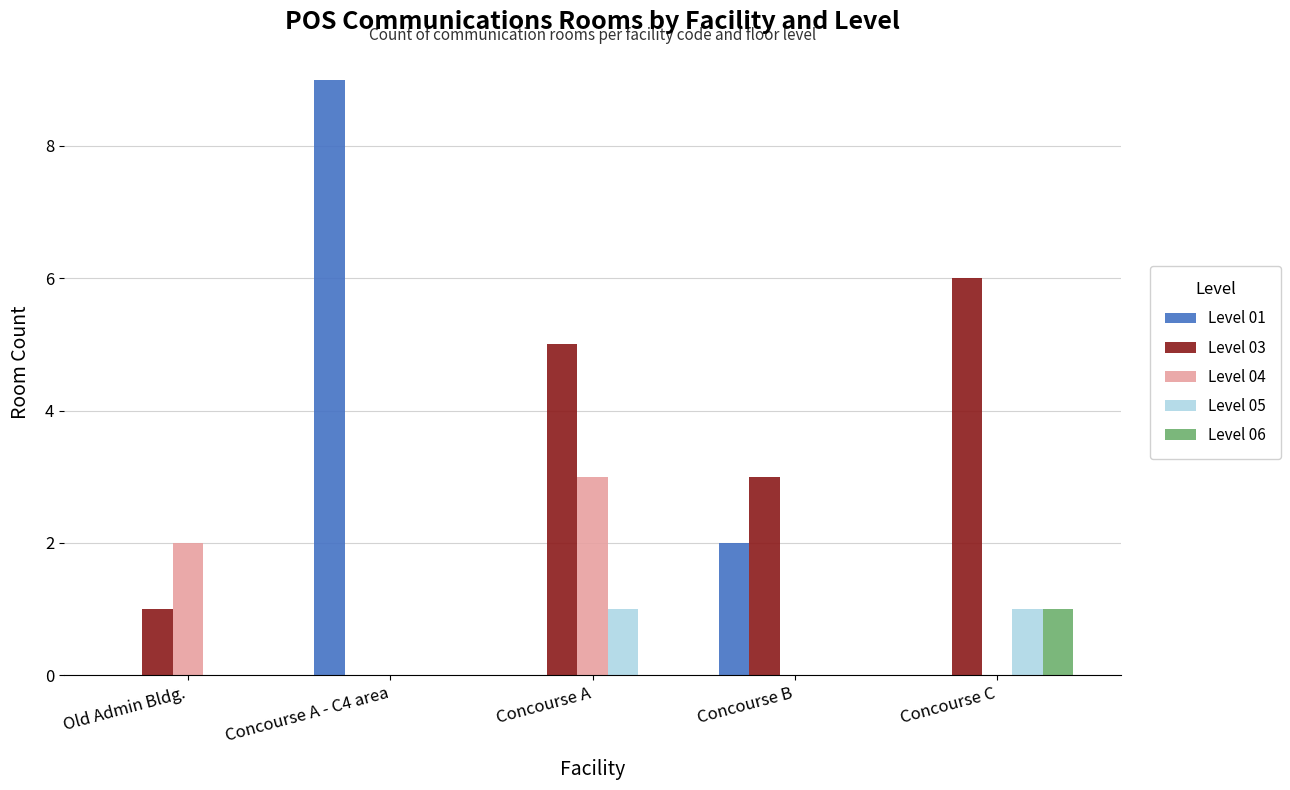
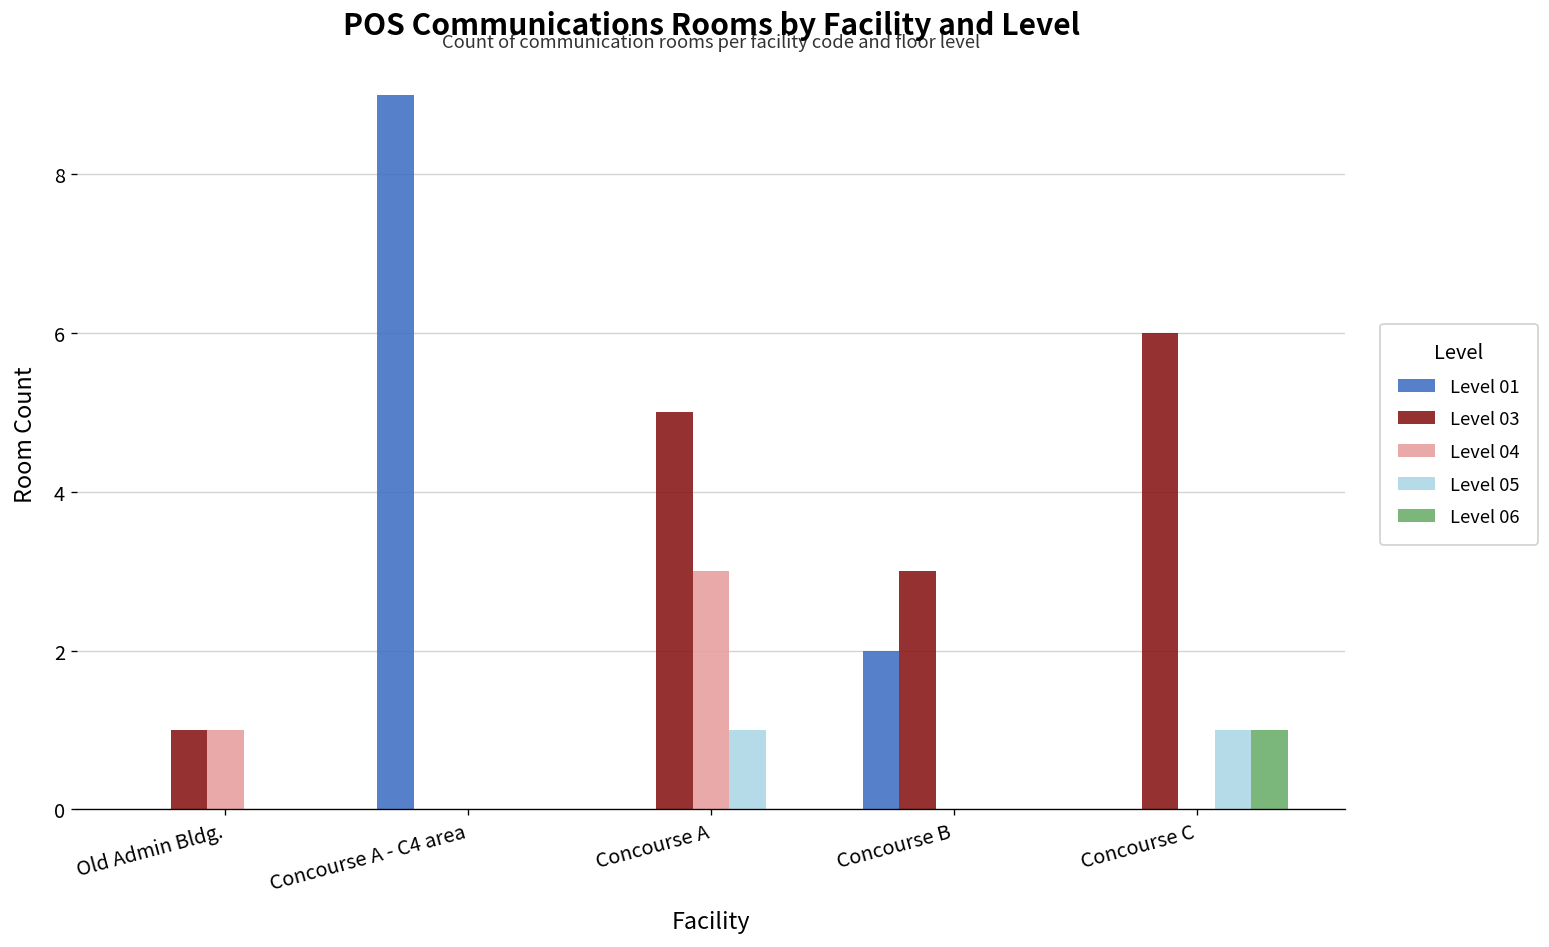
Level 04, Old Admin Bldg.: 2 -> 1
